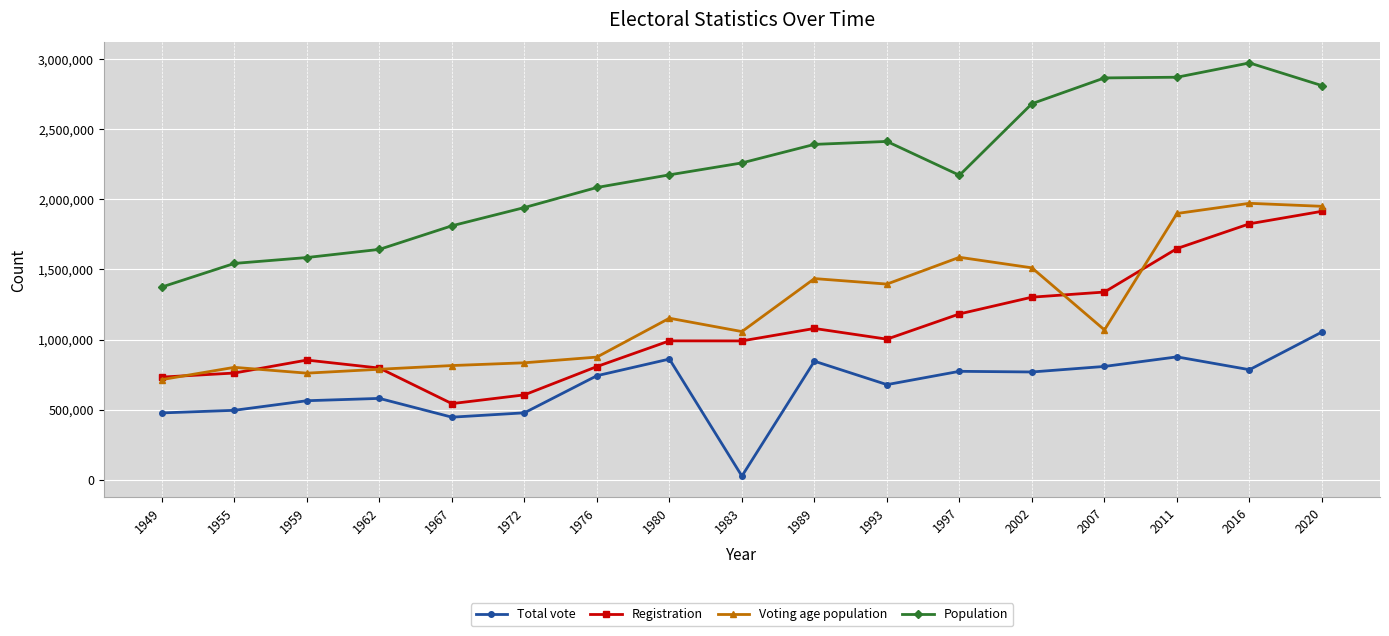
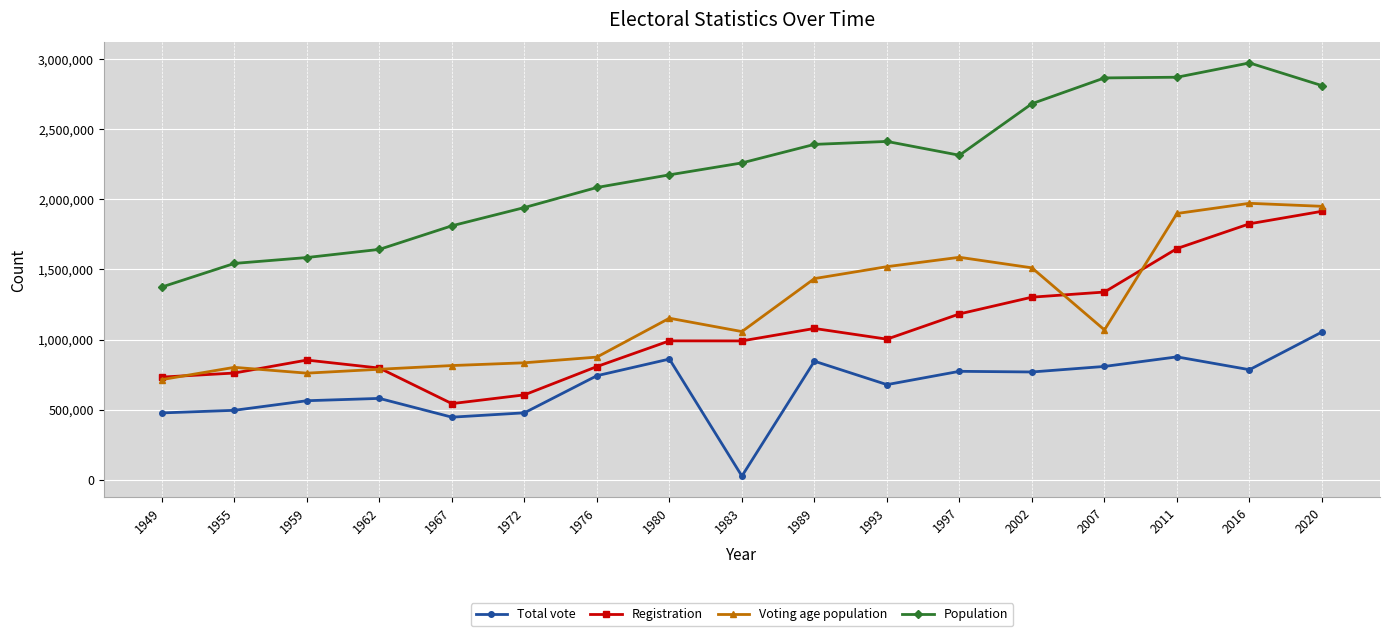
Voting age population, 1993: 1,390,000 -> 1,520,000
Population, 1997: 2,170,000 -> 2,310,000
